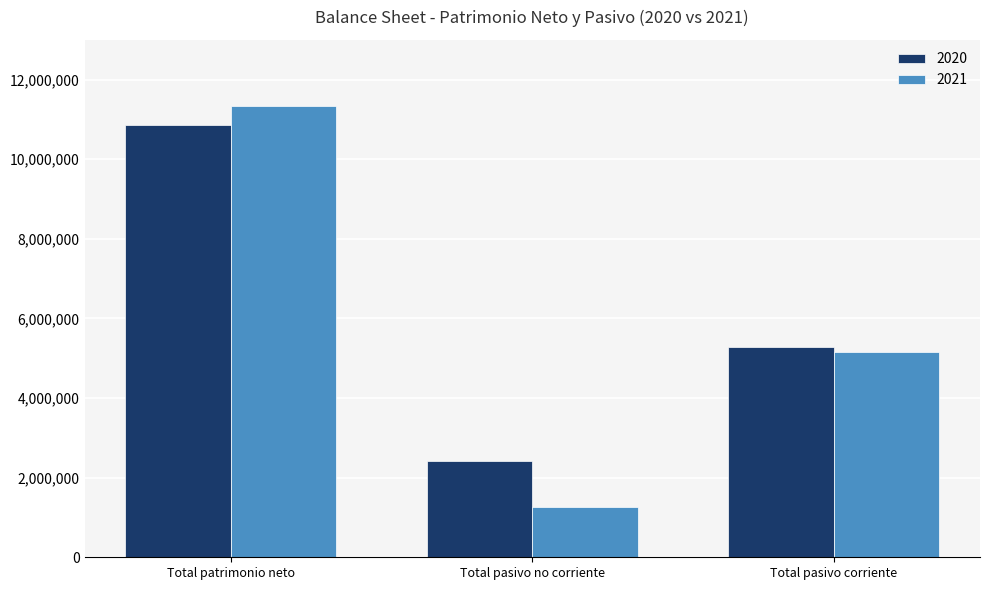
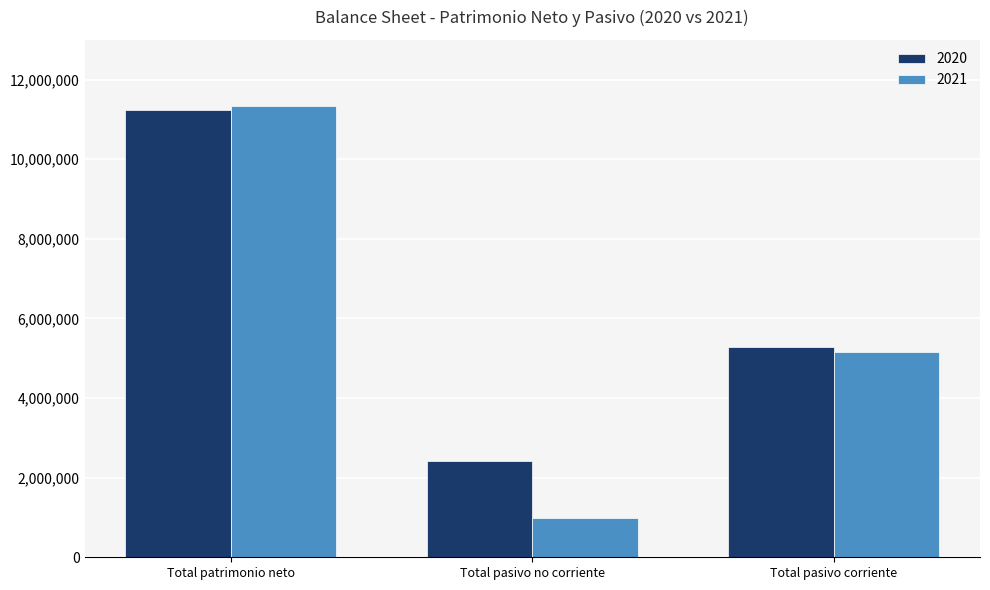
2020, Total patrimonio neto: 10,900,000 -> 11,200,000
2021, Total pasivo no corriente: 1,300,000 -> 1,000,000
